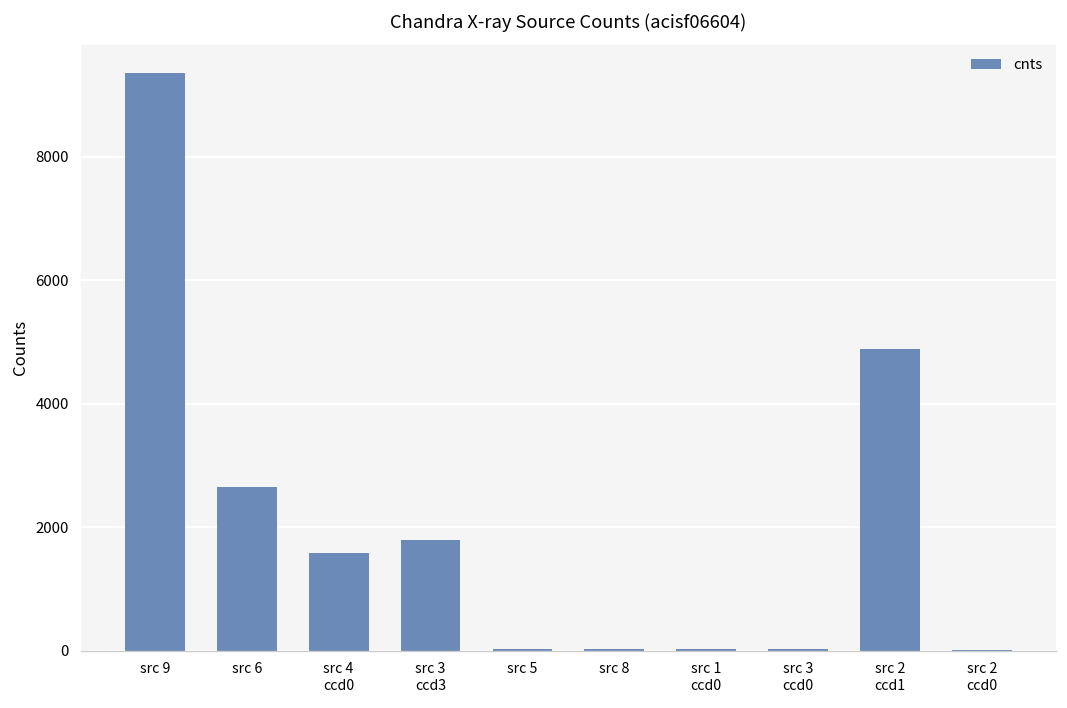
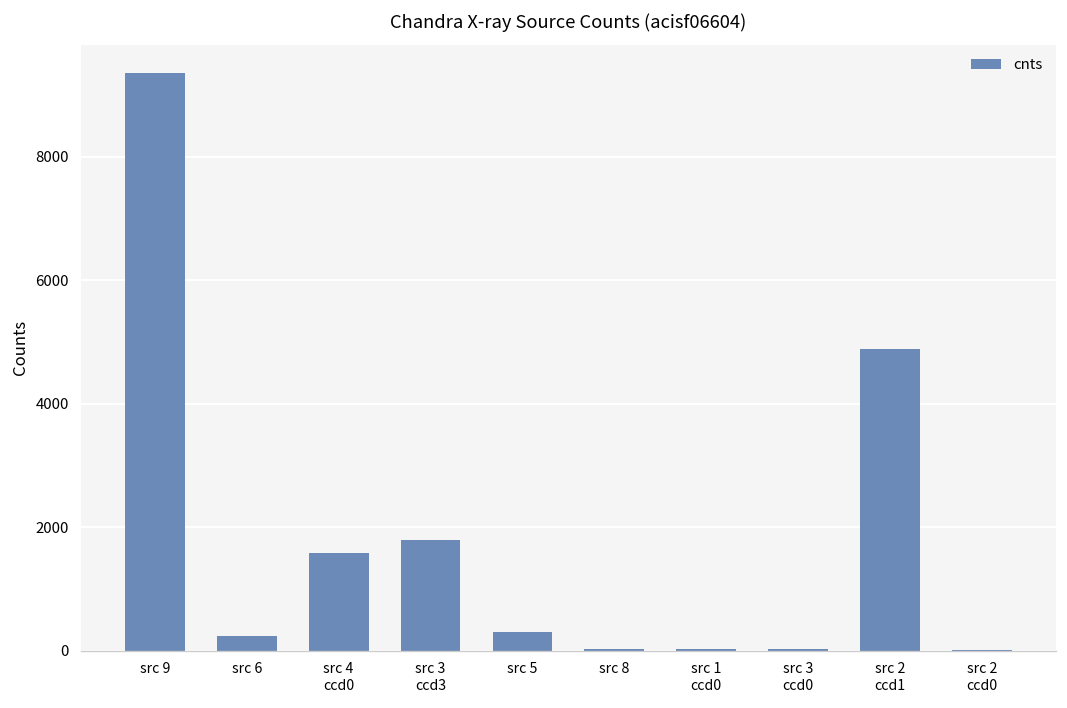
src 6: 2600 -> 200
src 5: 0 -> 300
